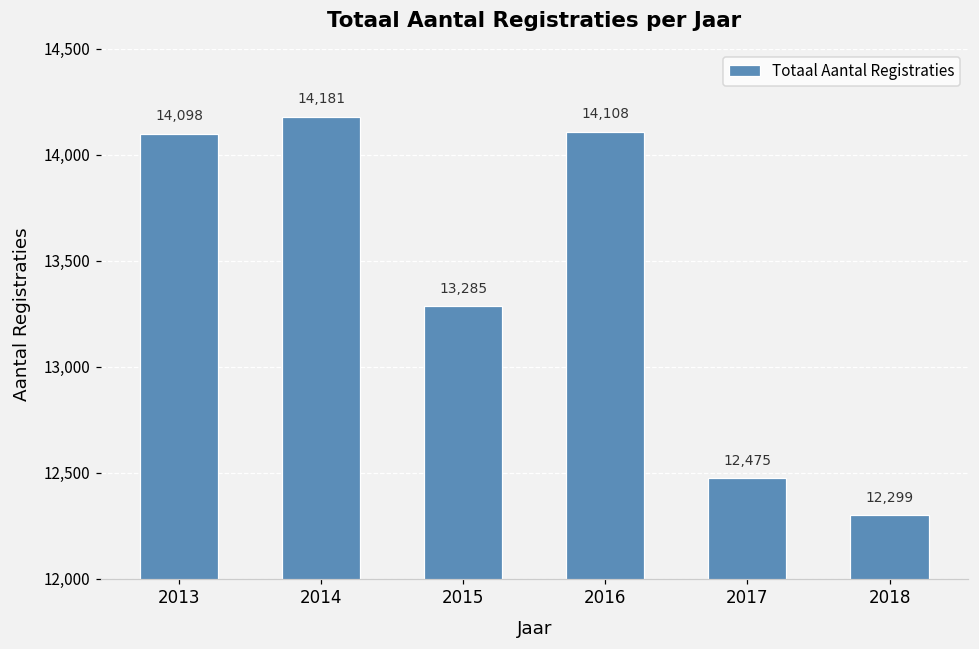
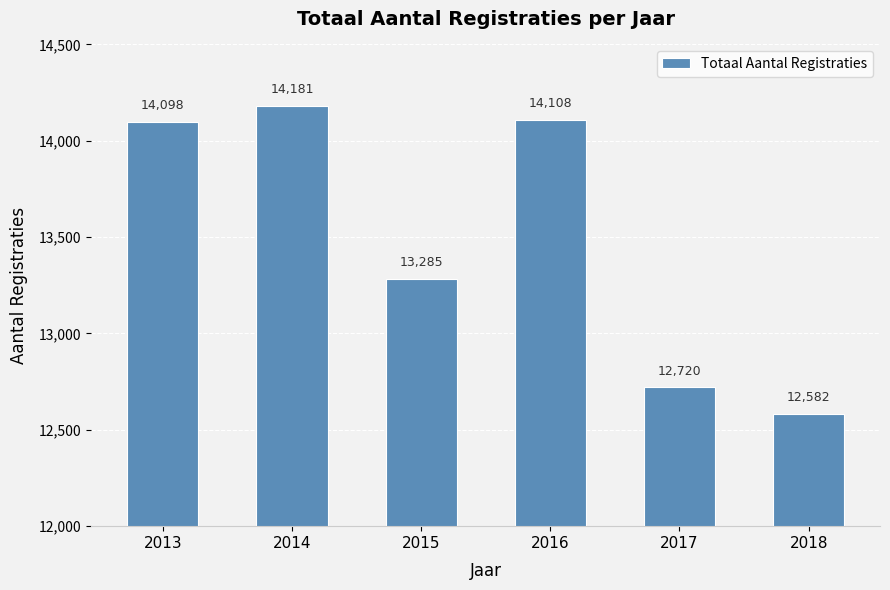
2017: 12,475 -> 12,720
2018: 12,299 -> 12,582
